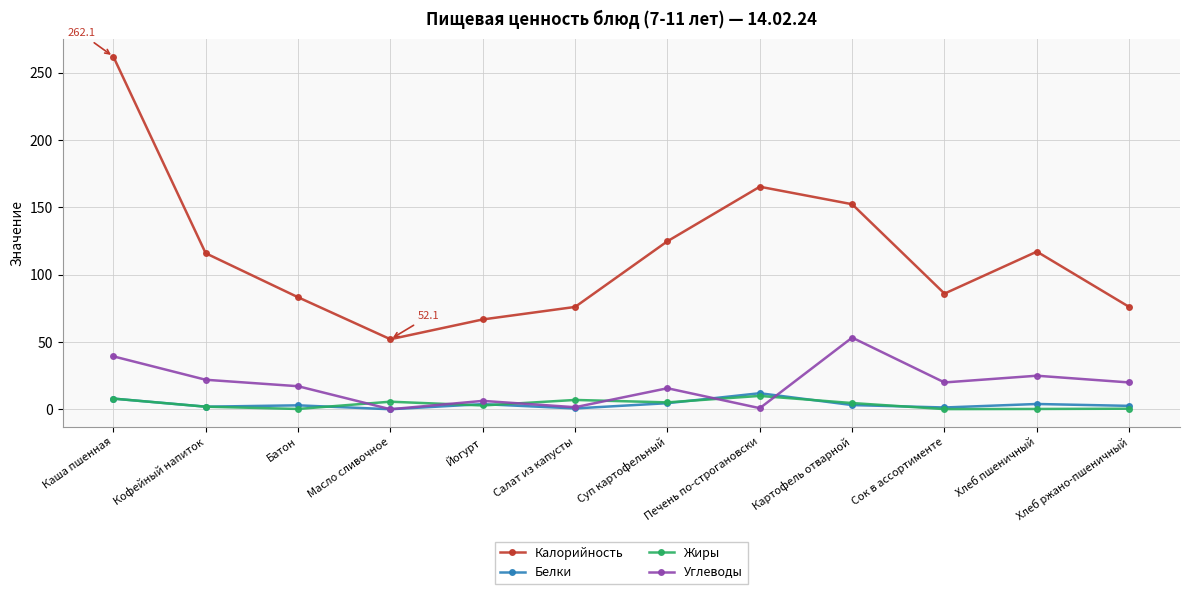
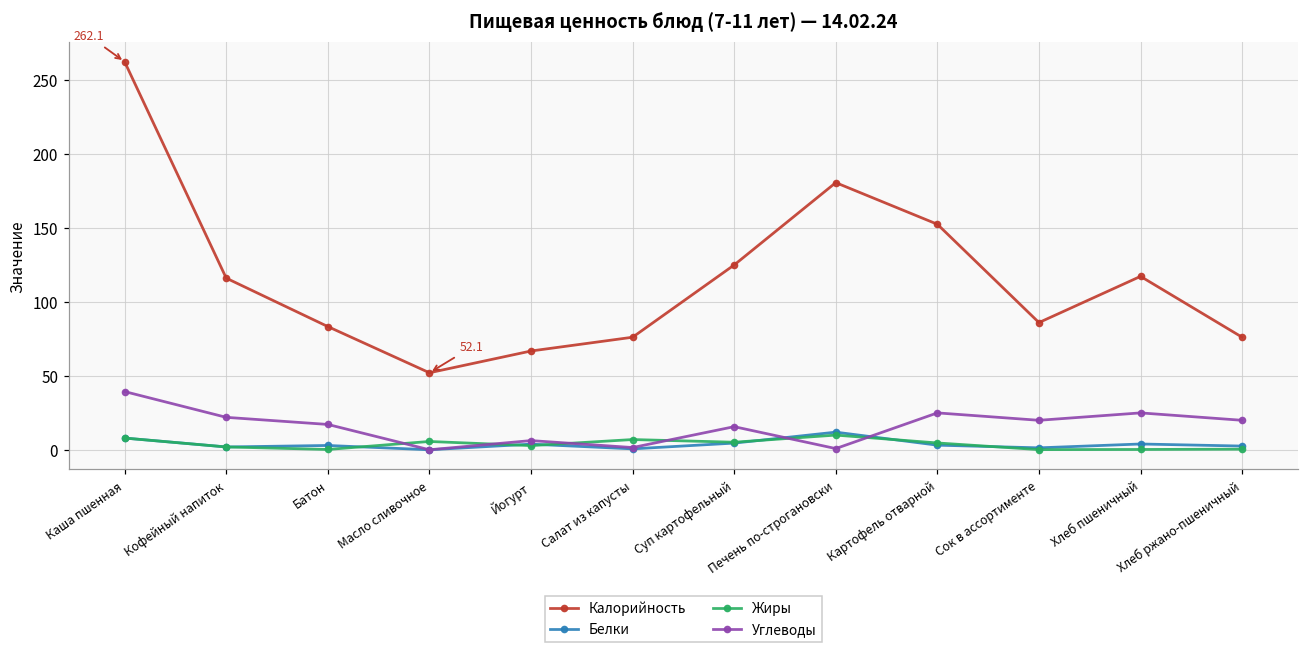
Калорийность, Печень по-строгановски: 165 -> 181
Углеводы, Картофель отварной: 53 -> 25
